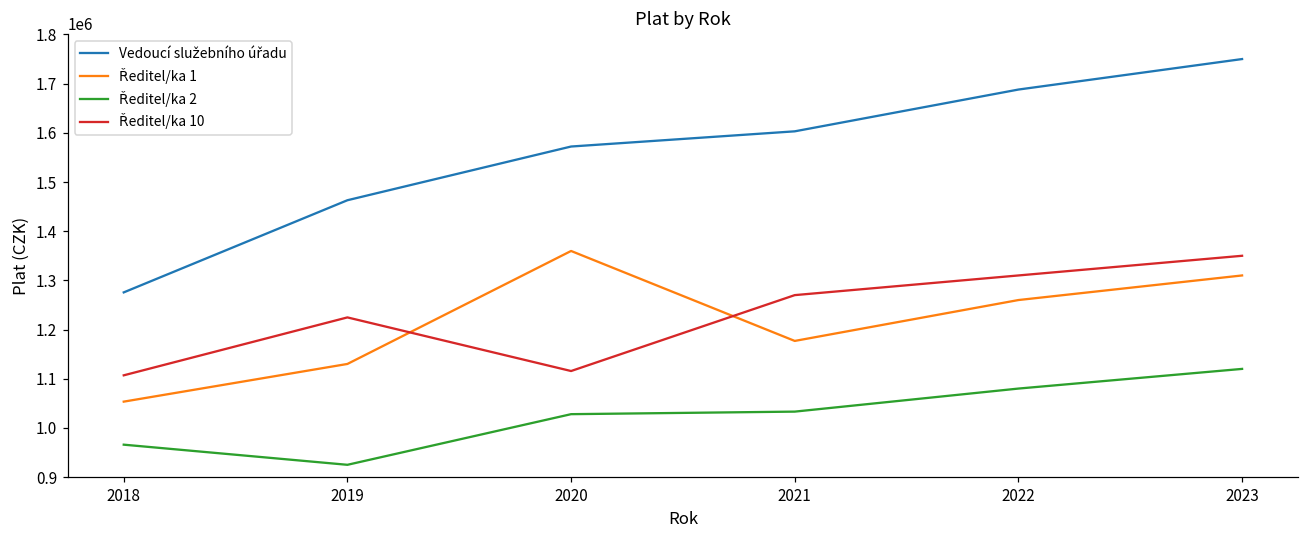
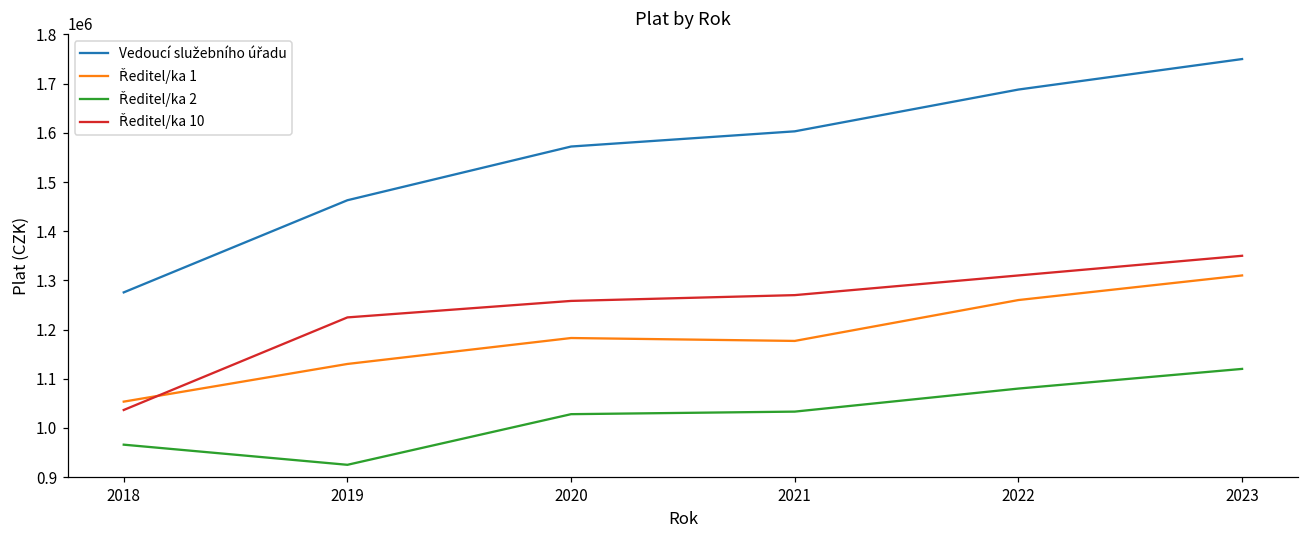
Ředitel/ka 10, 2018: 1110000 -> 1040000
Ředitel/ka 1, 2020: 1360000 -> 1180000
Ředitel/ka 10, 2020: 1120000 -> 1260000
